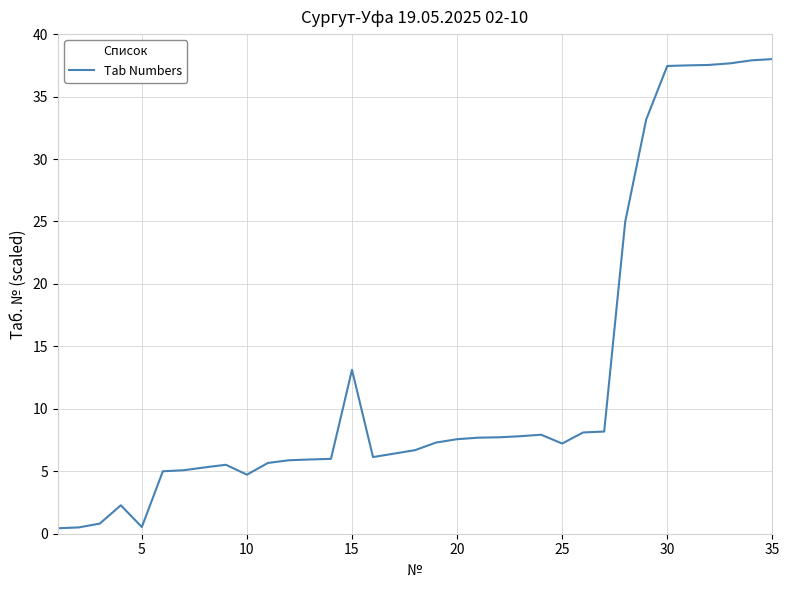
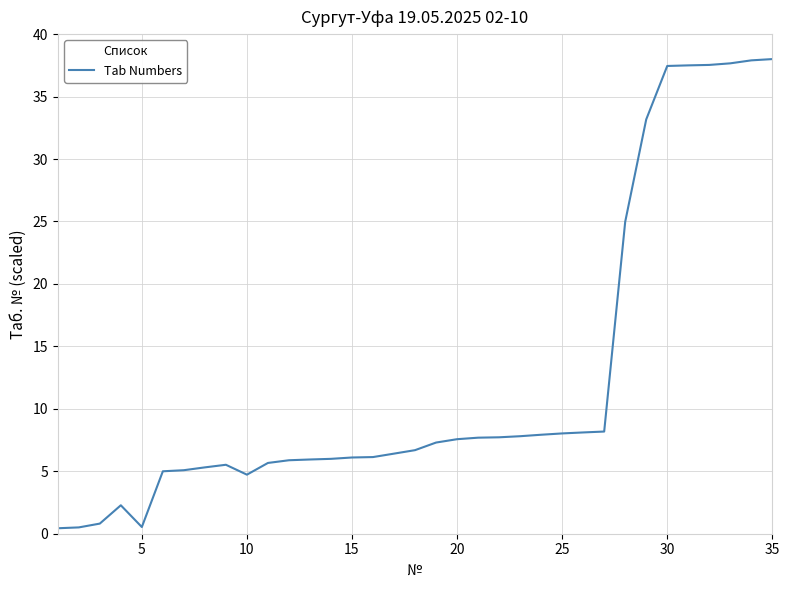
15: 13.1 -> 6.1
25: 7.2 -> 8.0
